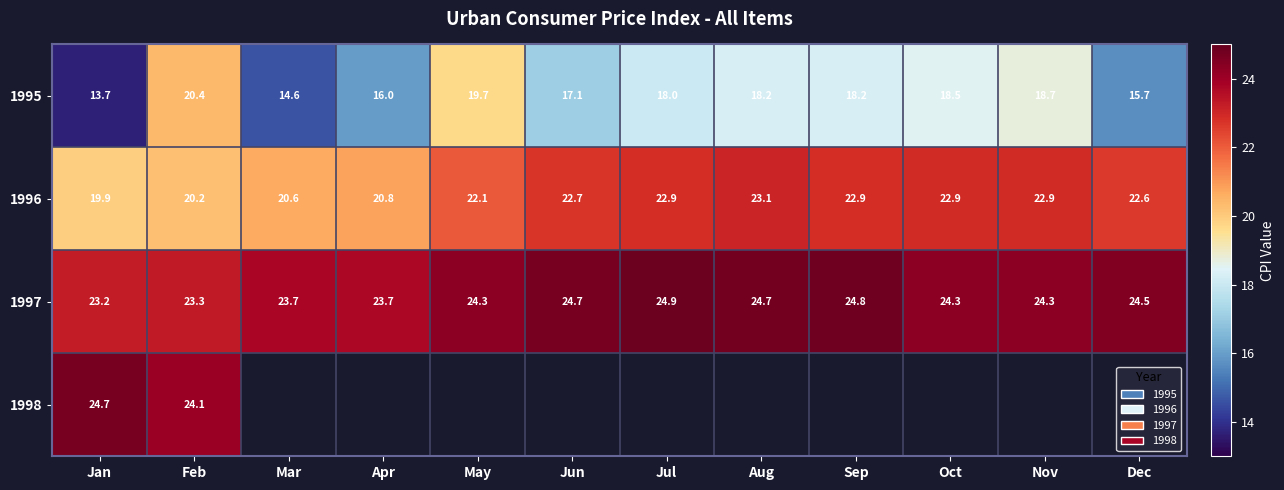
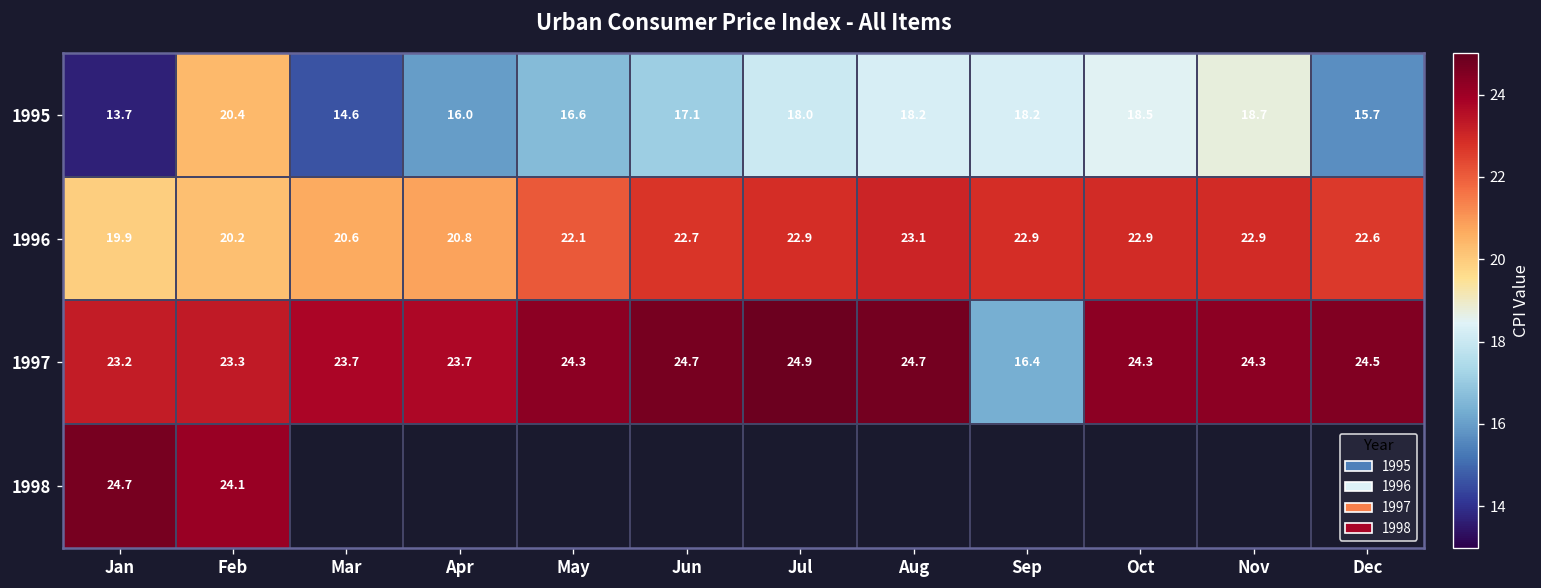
1995, May: 19.7 -> 16.6
1997, Sep: 24.8 -> 16.4
